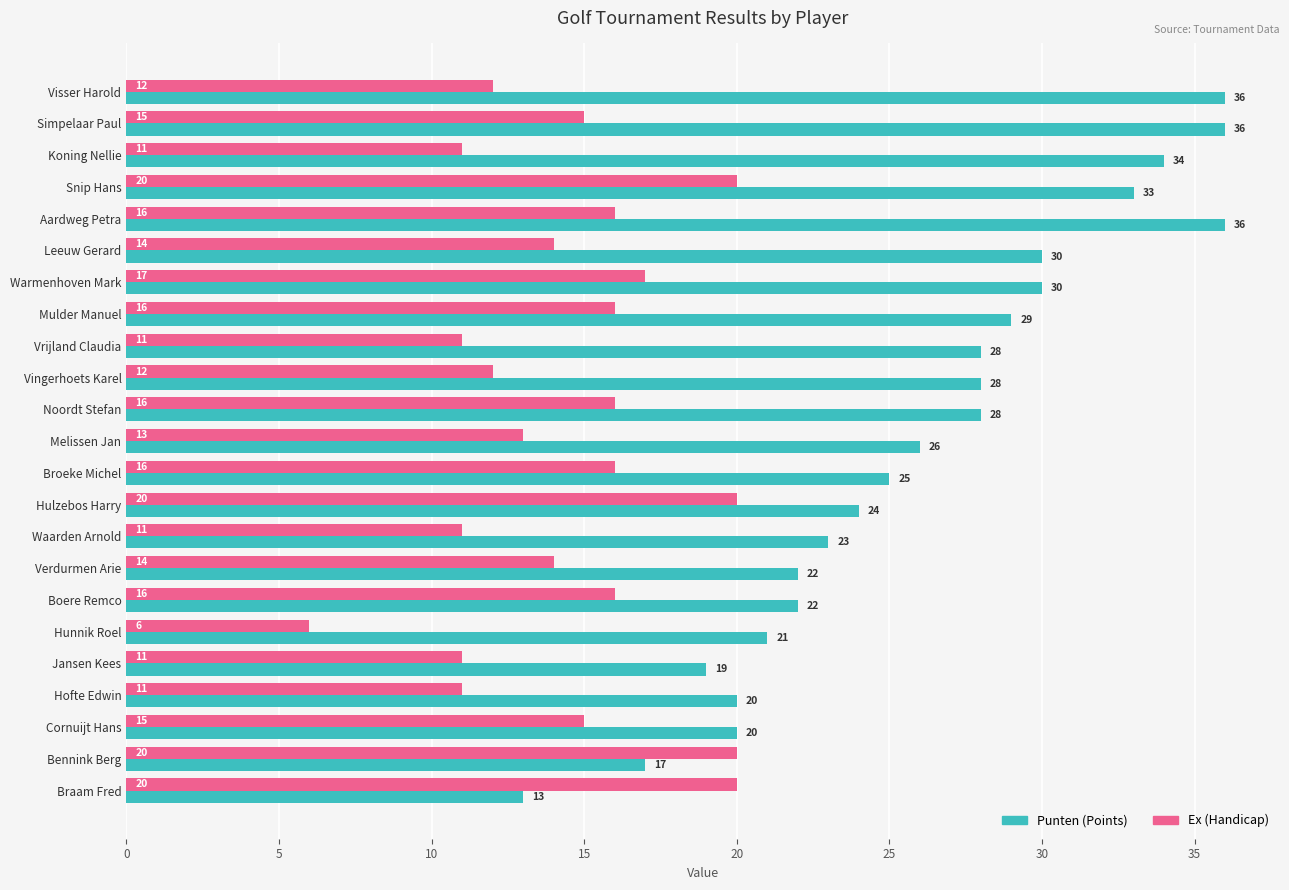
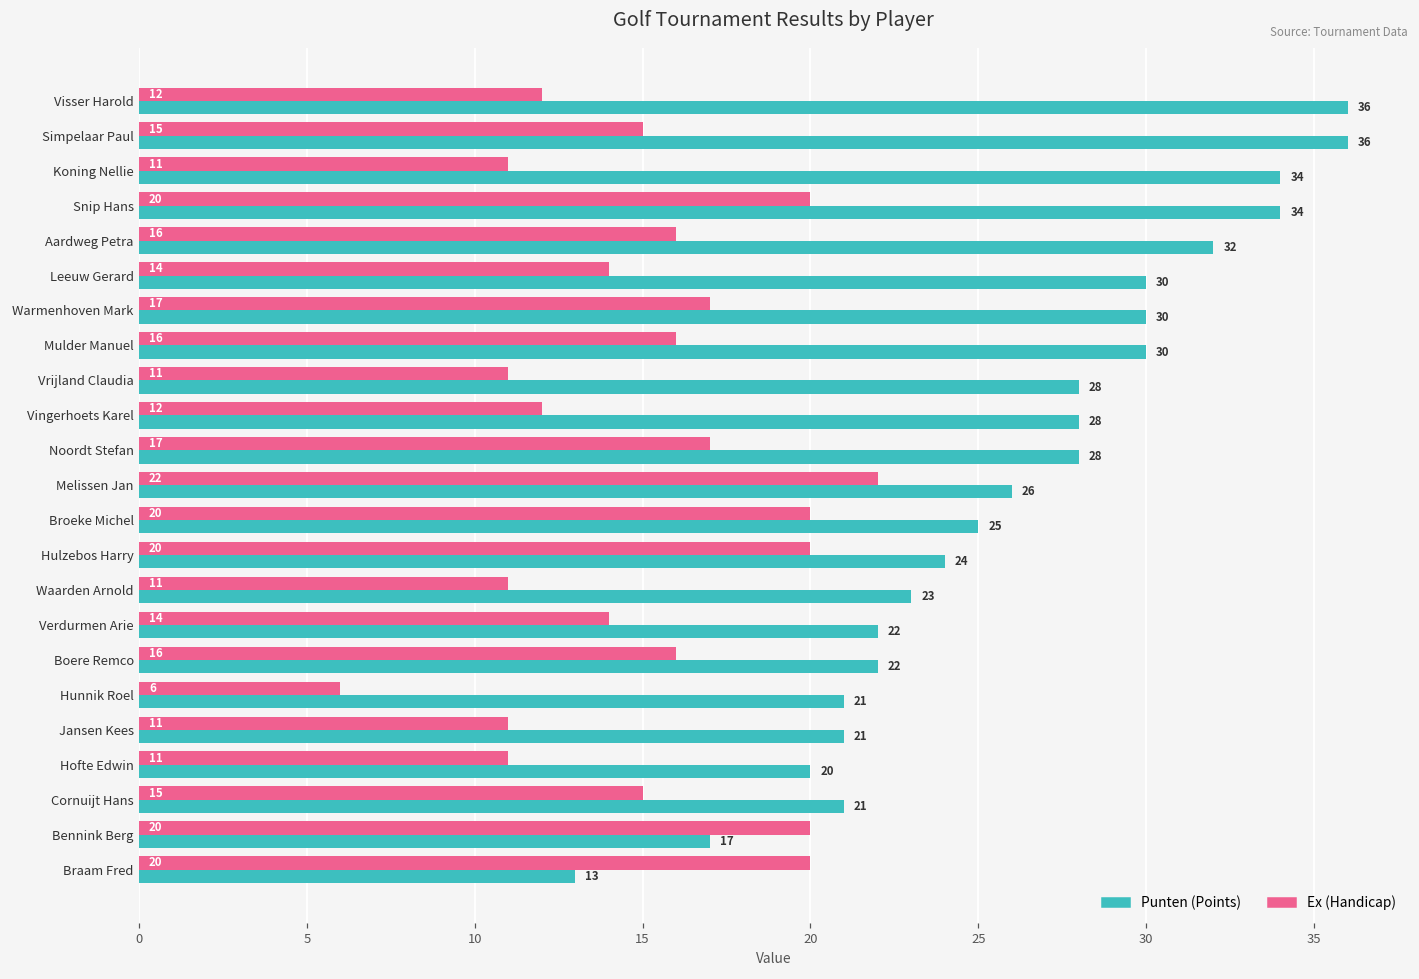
Punten (Points), Snip Hans: 33 -> 34
Punten (Points), Aardweg Petra: 36 -> 32
Punten (Points), Mulder Manuel: 29 -> 30
Ex (Handicap), Noordt Stefan: 16 -> 17
Ex (Handicap), Melissen Jan: 13 -> 22
Ex (Handicap), Broeke Michel: 16 -> 20
Punten (Points), Jansen Kees: 19 -> 21
Punten (Points), Cornuijt Hans: 20 -> 21
